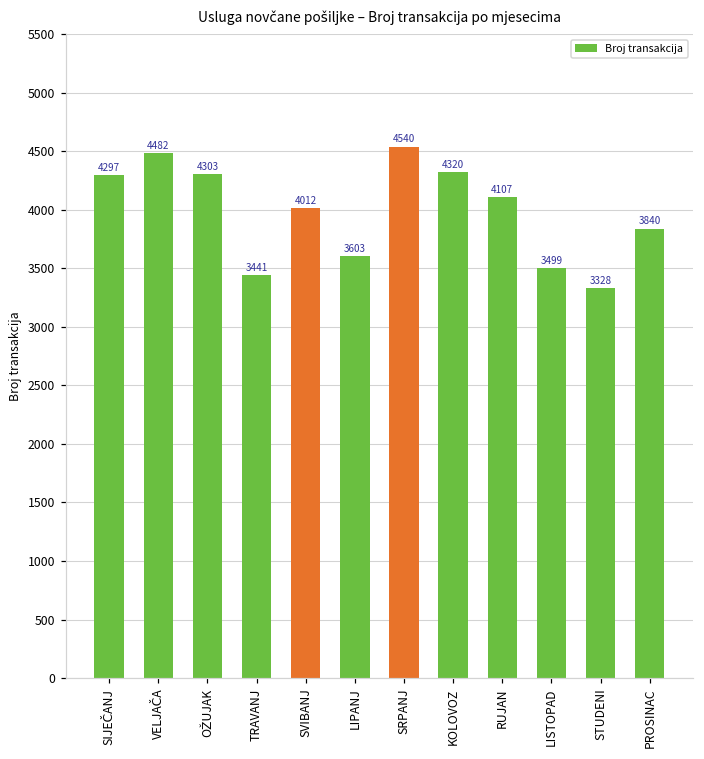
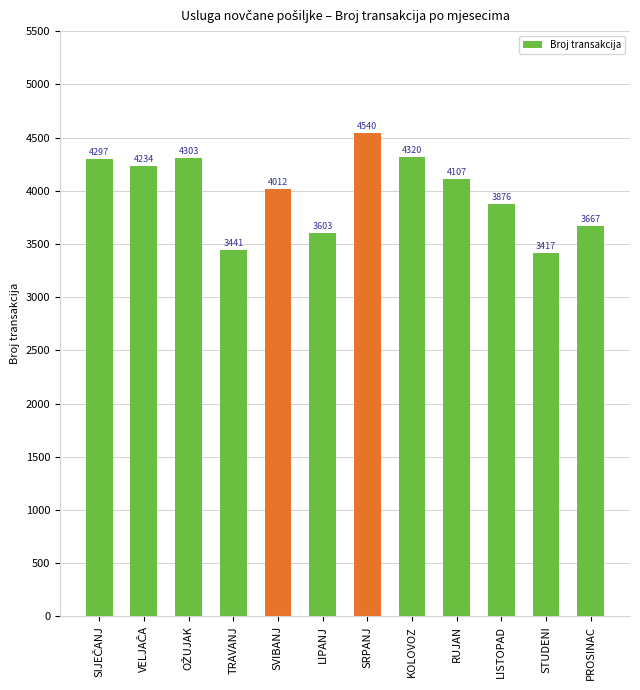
VELJAČA: 4482 -> 4234
LISTOPAD: 3499 -> 3876
STUDENI: 3328 -> 3417
PROSINAC: 3840 -> 3667
